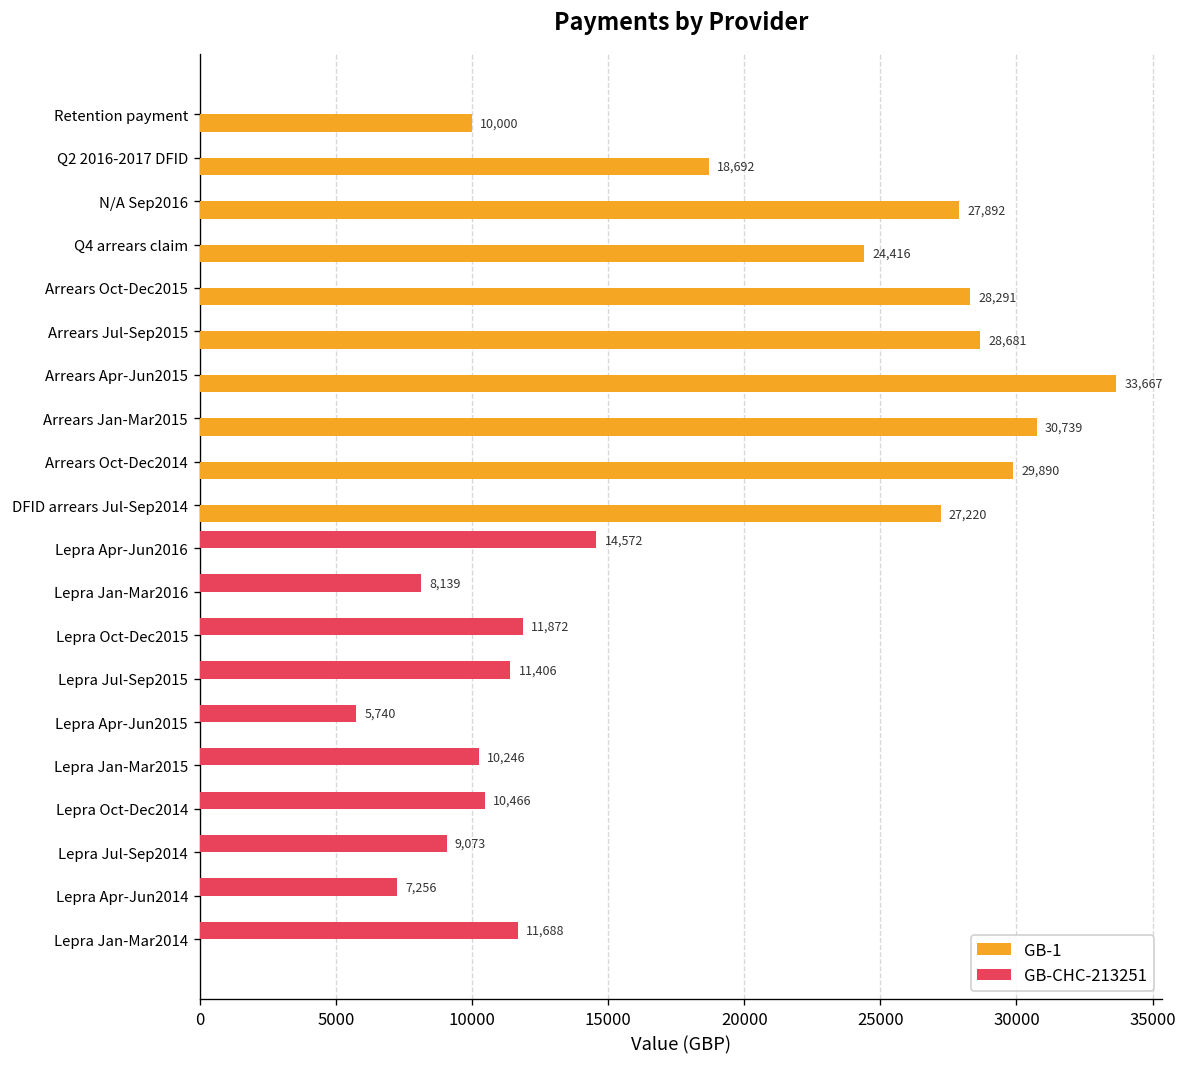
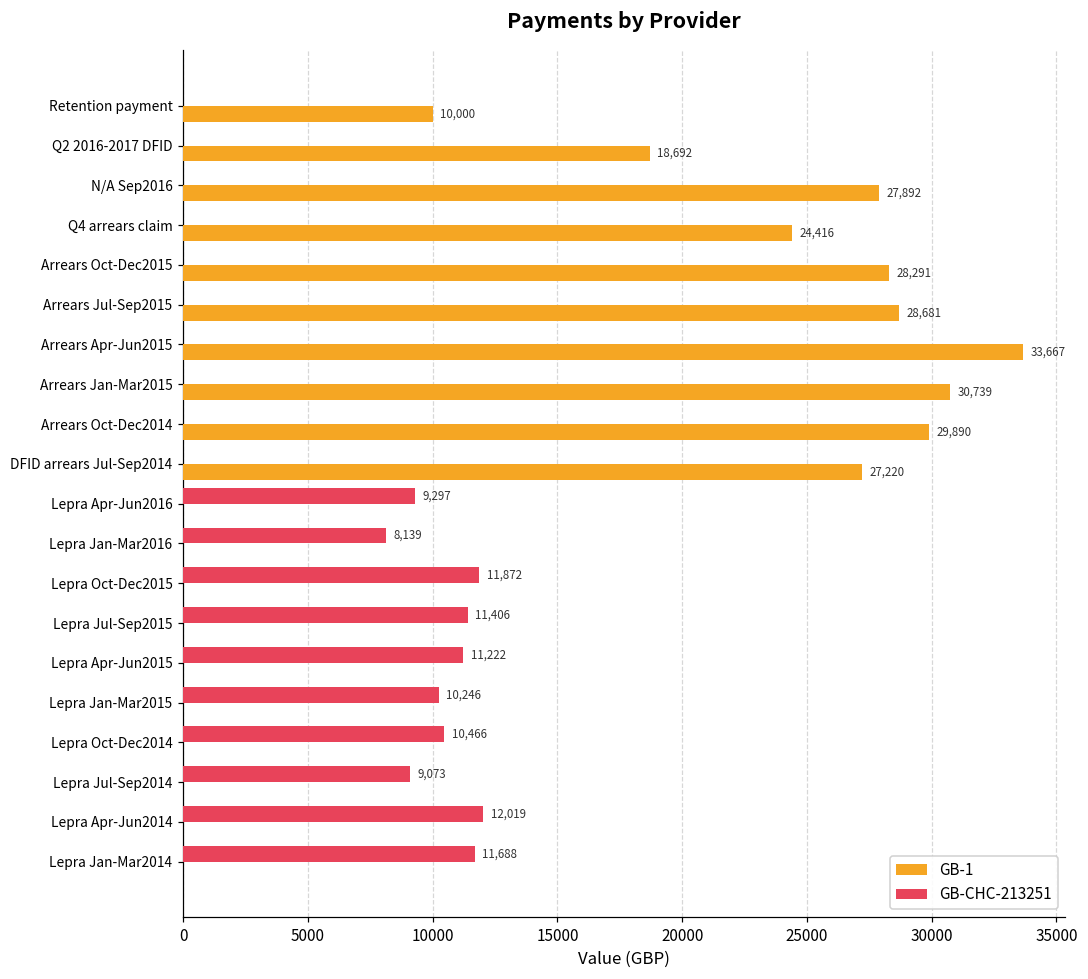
GB-CHC-213251, Lepra Apr-Jun2016: 14,572 -> 9,297
GB-CHC-213251, Lepra Apr-Jun2015: 5,740 -> 11,222
GB-CHC-213251, Lepra Apr-Jun2014: 7,256 -> 12,019
